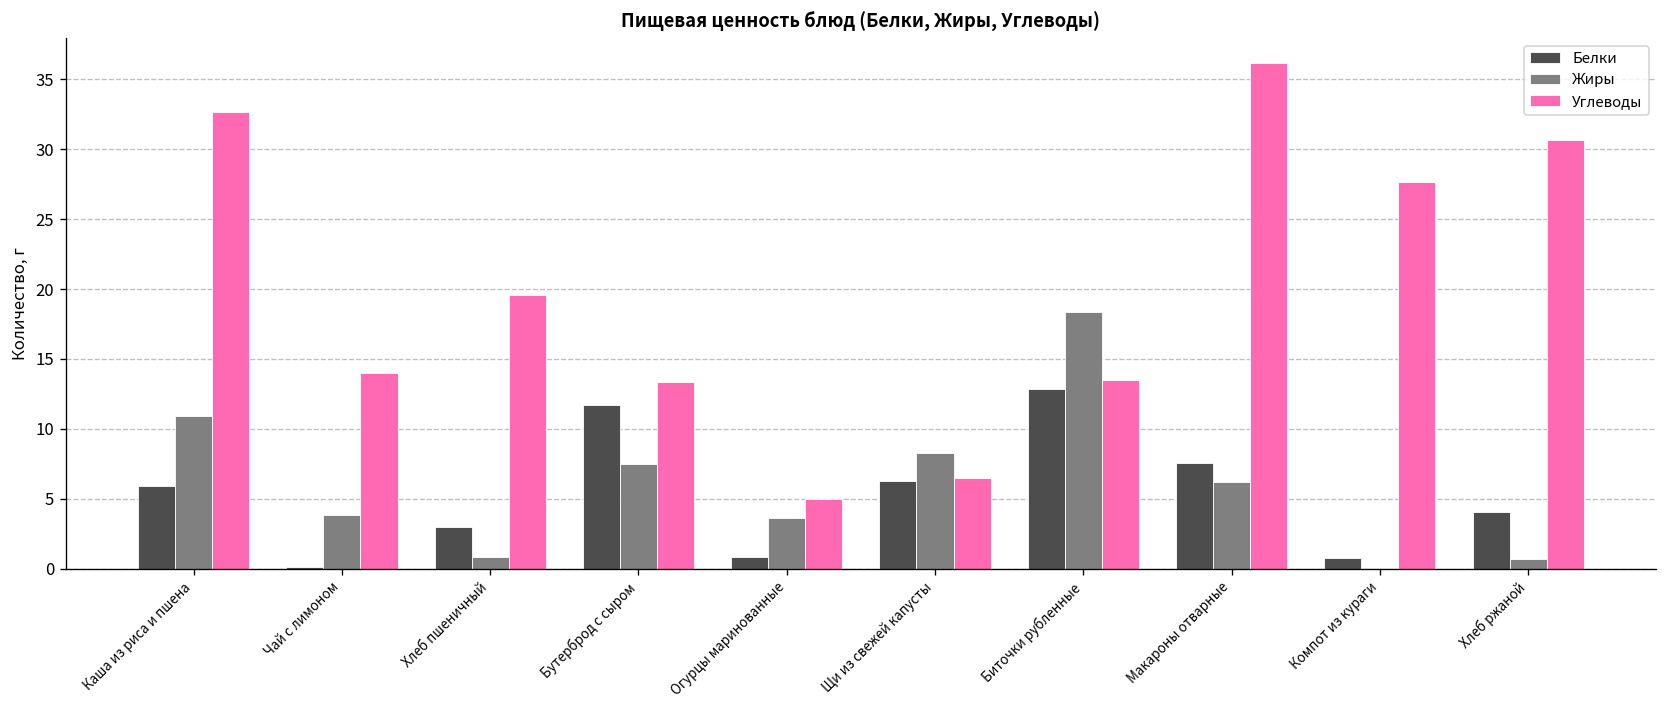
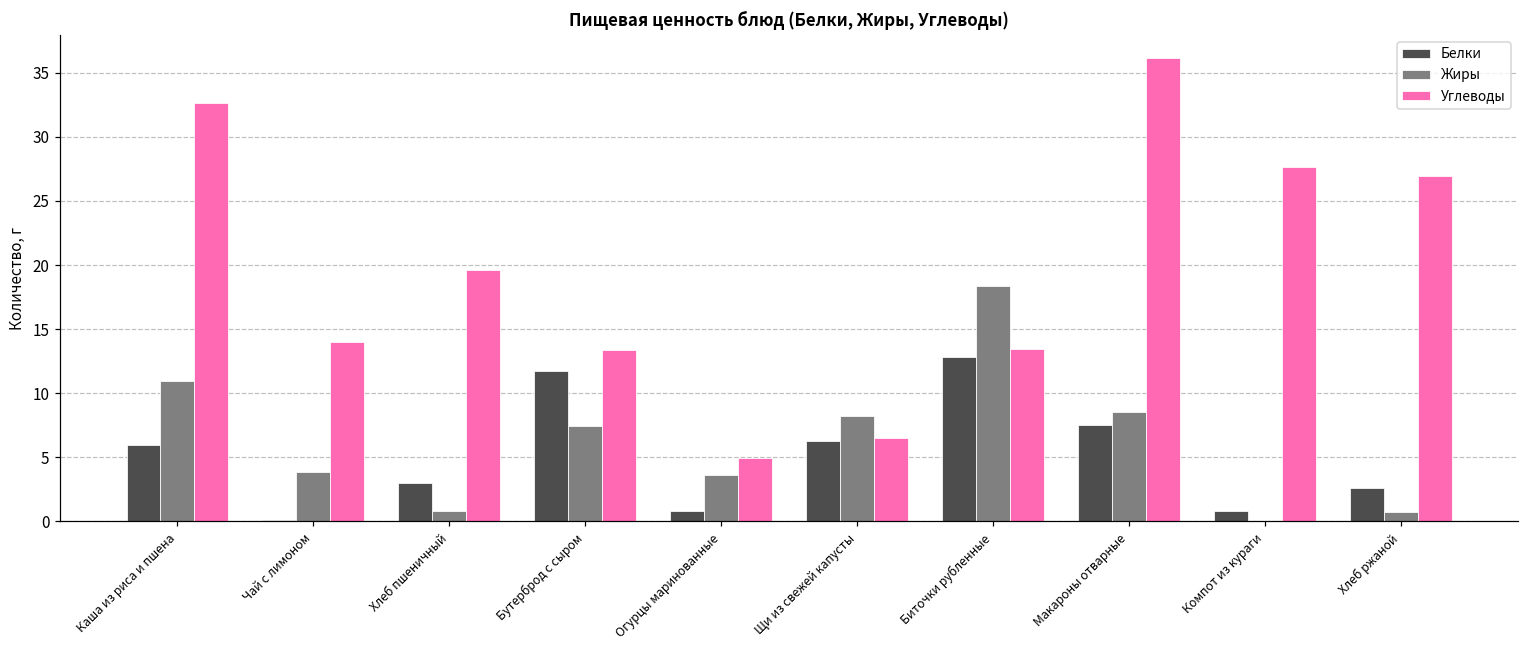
Жиры, Макароны отварные: 6.2 -> 8.5
Белки, Хлеб ржаной: 4.1 -> 2.6
Углеводы, Хлеб ржаной: 30.7 -> 26.9
